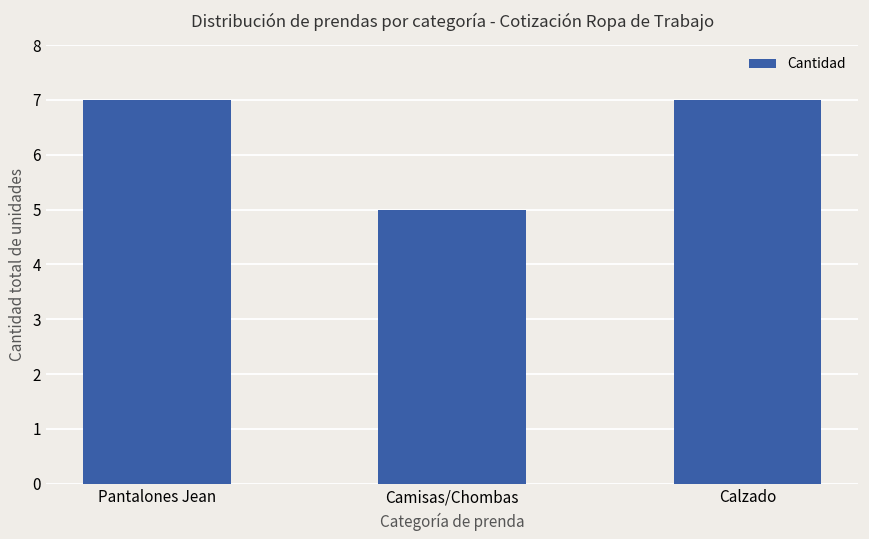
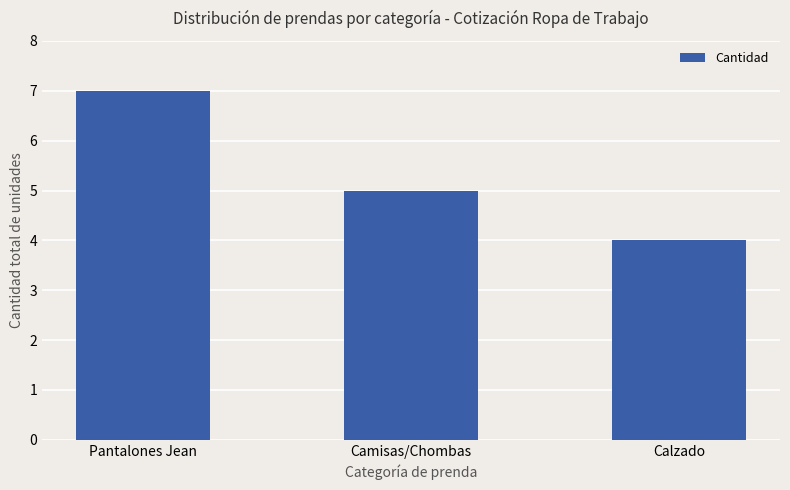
Calzado: 7 -> 4
